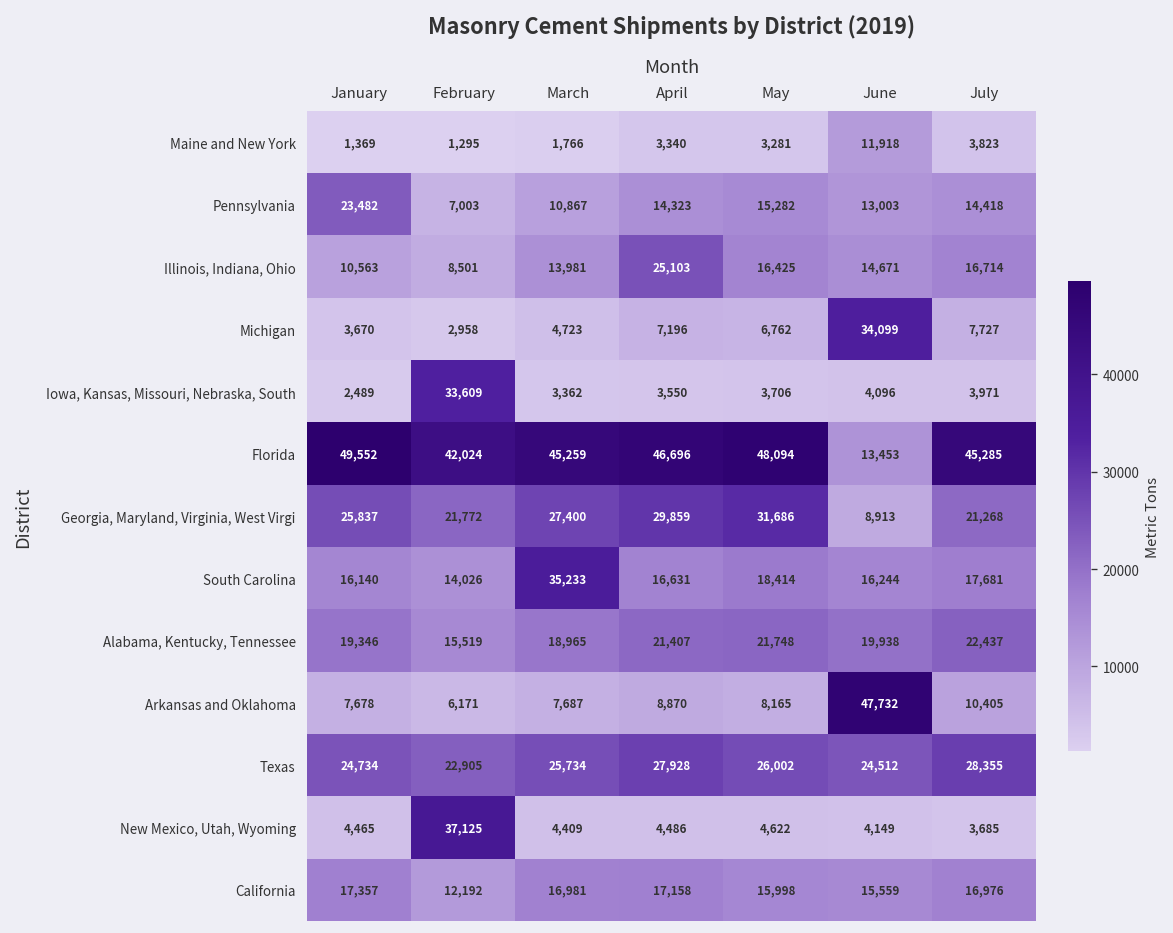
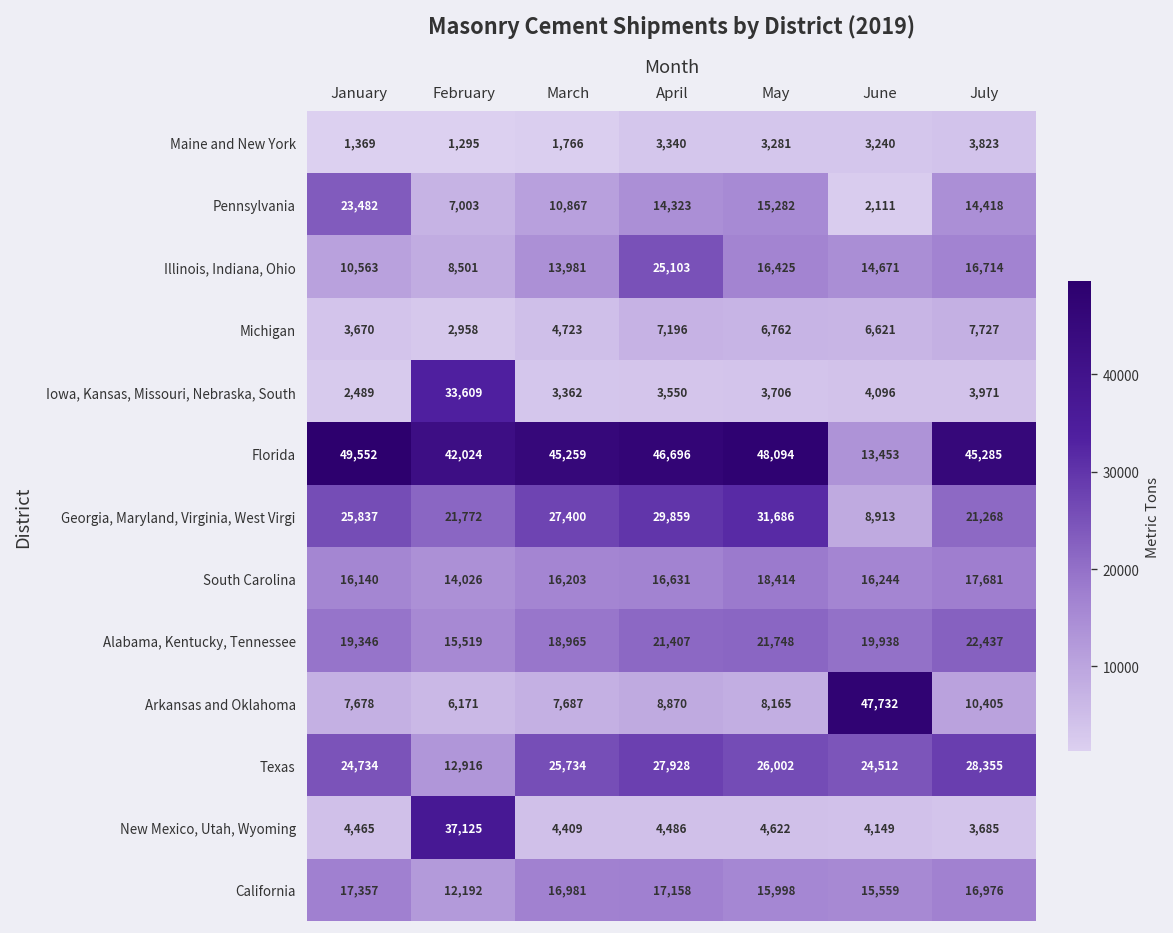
Maine and New York, June: 11,918 -> 3,240
Pennsylvania, June: 13,003 -> 2,111
Michigan, June: 34,099 -> 6,621
South Carolina, March: 35,233 -> 16,203
Texas, February: 22,905 -> 12,916
